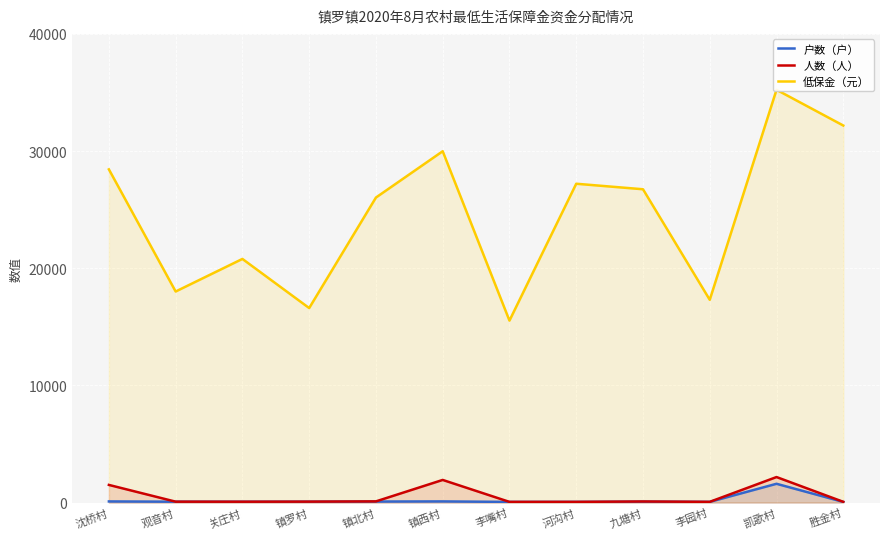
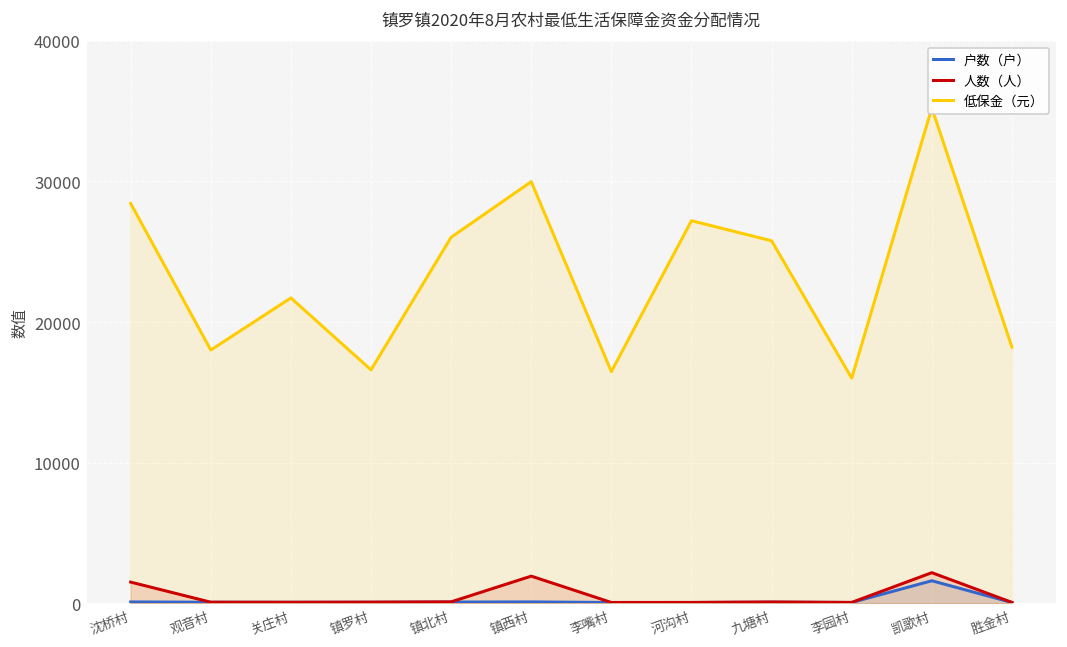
低保金（元）, 关庄村: 20800 -> 21700
低保金（元）, 李嘴村: 15500 -> 16500
低保金（元）, 九塘村: 26700 -> 25800
低保金（元）, 李园村: 17300 -> 16000
低保金（元）, 胜金村: 32200 -> 18200
